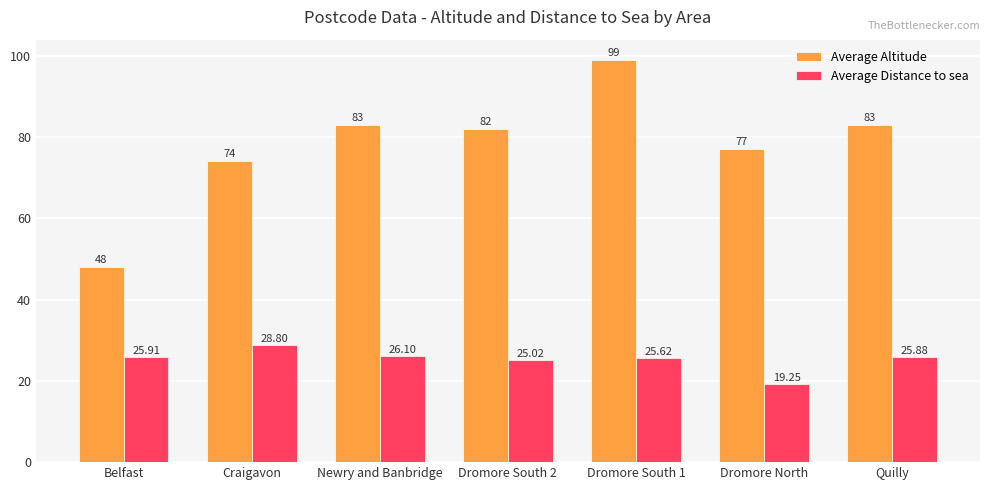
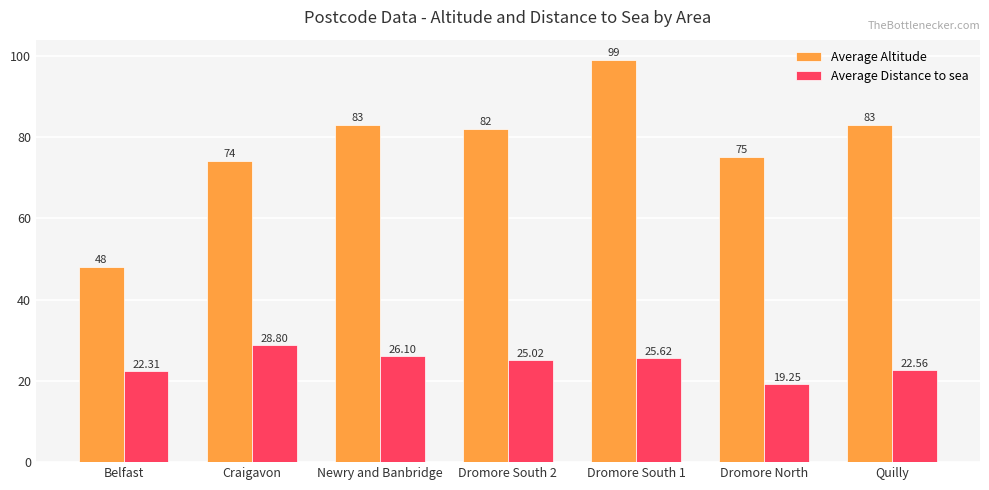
Average Distance to sea, Belfast: 25.91 -> 22.31
Average Altitude, Dromore North: 77 -> 75
Average Distance to sea, Quilly: 25.88 -> 22.56
